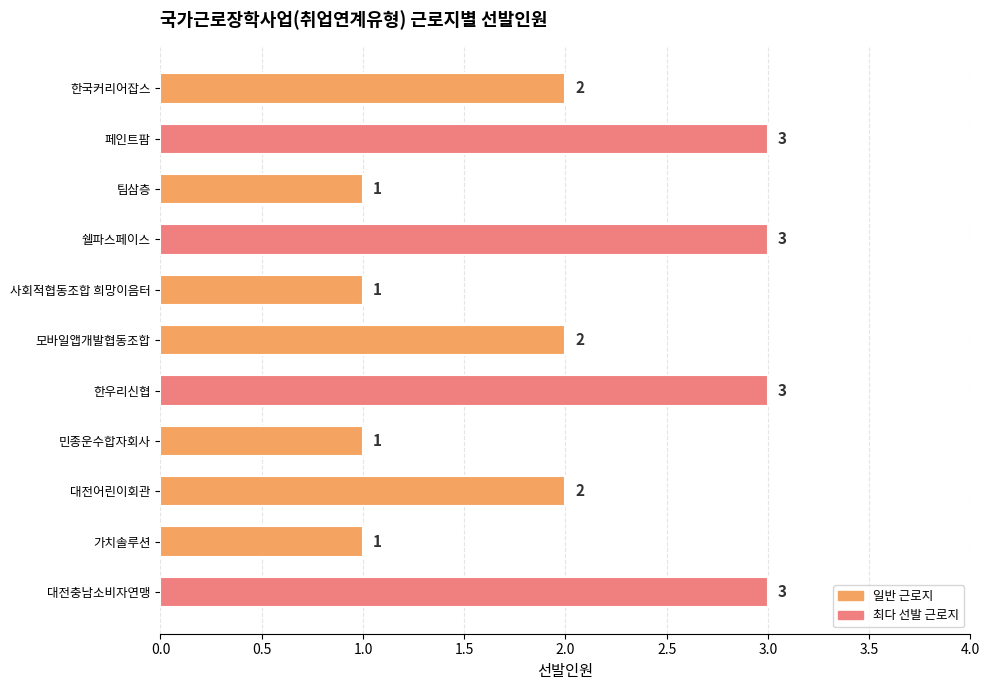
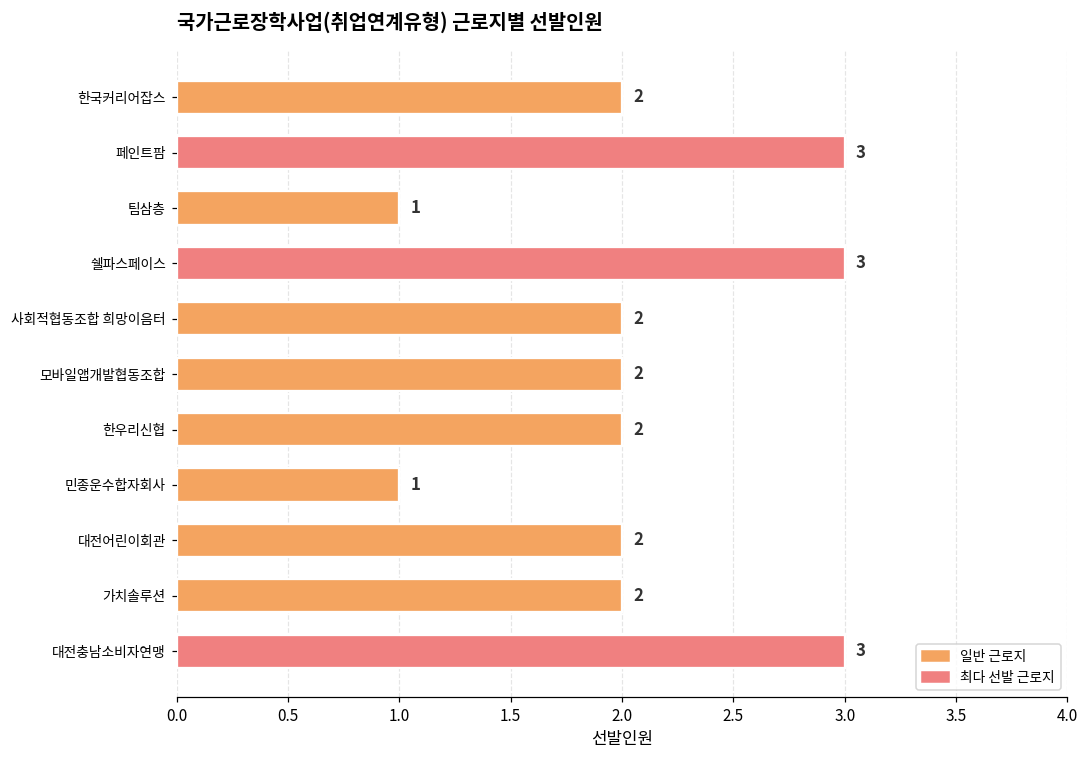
사회적협동조합 희망이음터: 1 -> 2
한우리신협: 3 -> 2
가치솔루션: 1 -> 2
